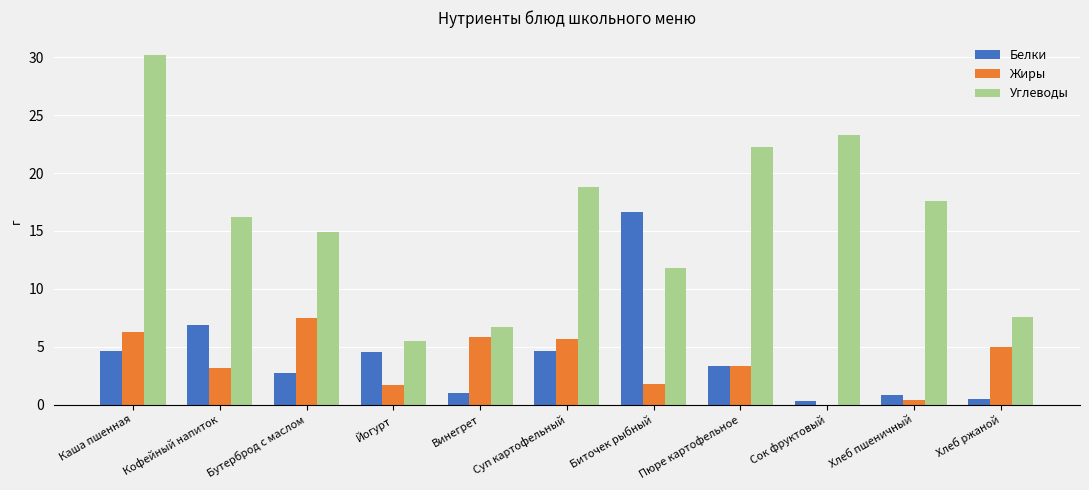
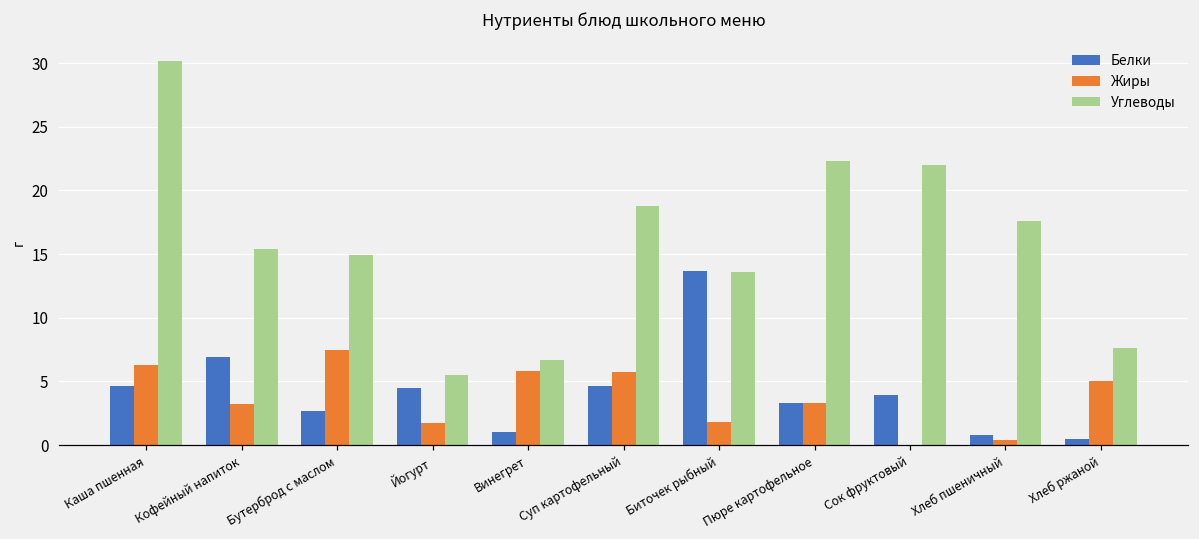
Углеводы, Кофейный напиток: 16.2 -> 15.4
Белки, Биточек рыбный: 16.6 -> 13.7
Углеводы, Биточек рыбный: 11.8 -> 13.6
Белки, Сок фруктовый: 0.3 -> 3.9
Углеводы, Сок фруктовый: 23.3 -> 22.0
